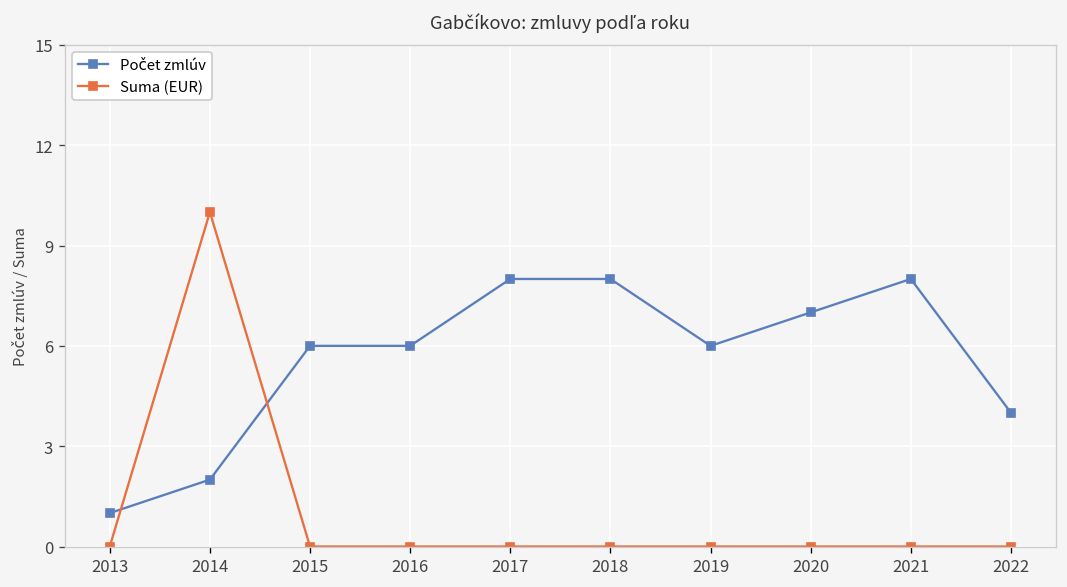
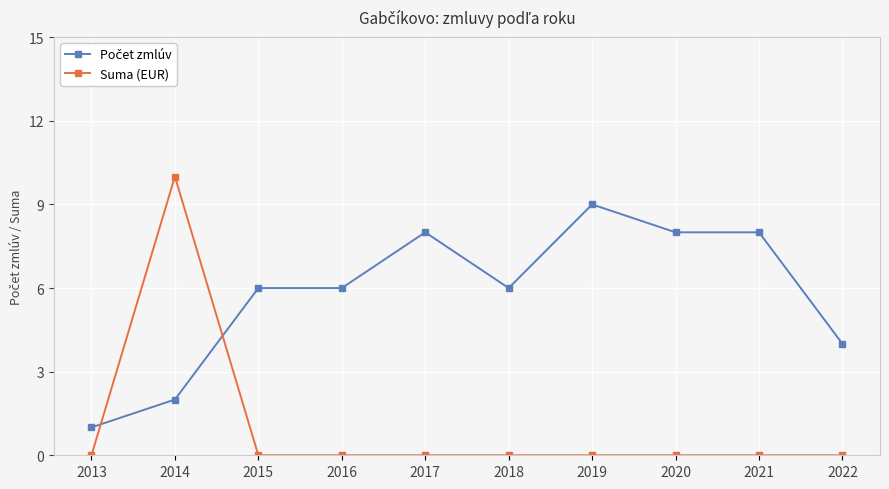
Počet zmlúv, 2018: 8 -> 6
Počet zmlúv, 2019: 6 -> 9
Počet zmlúv, 2020: 7 -> 8
